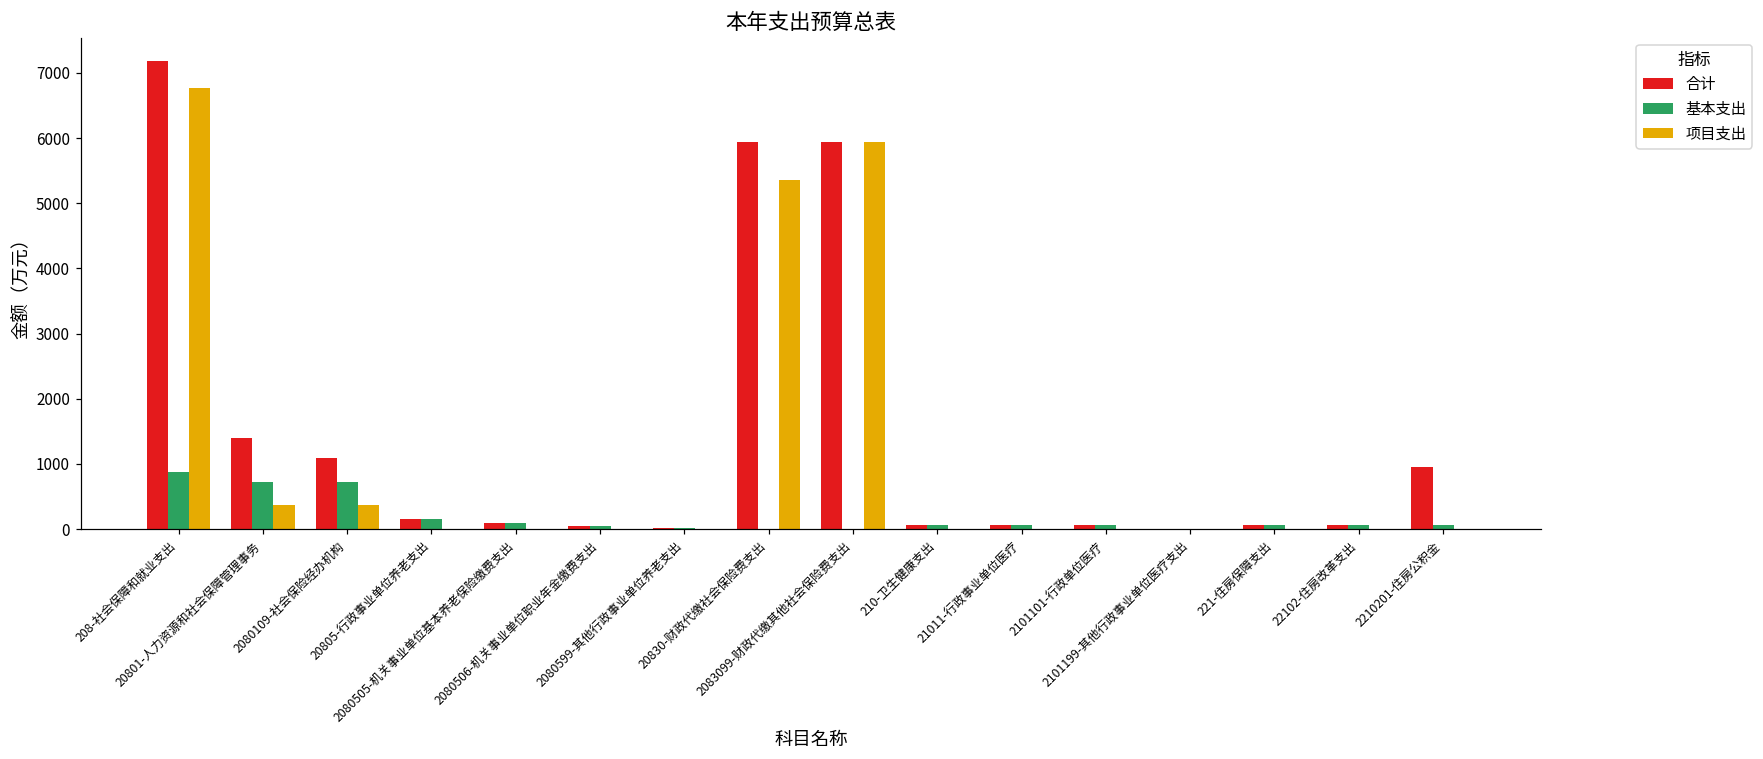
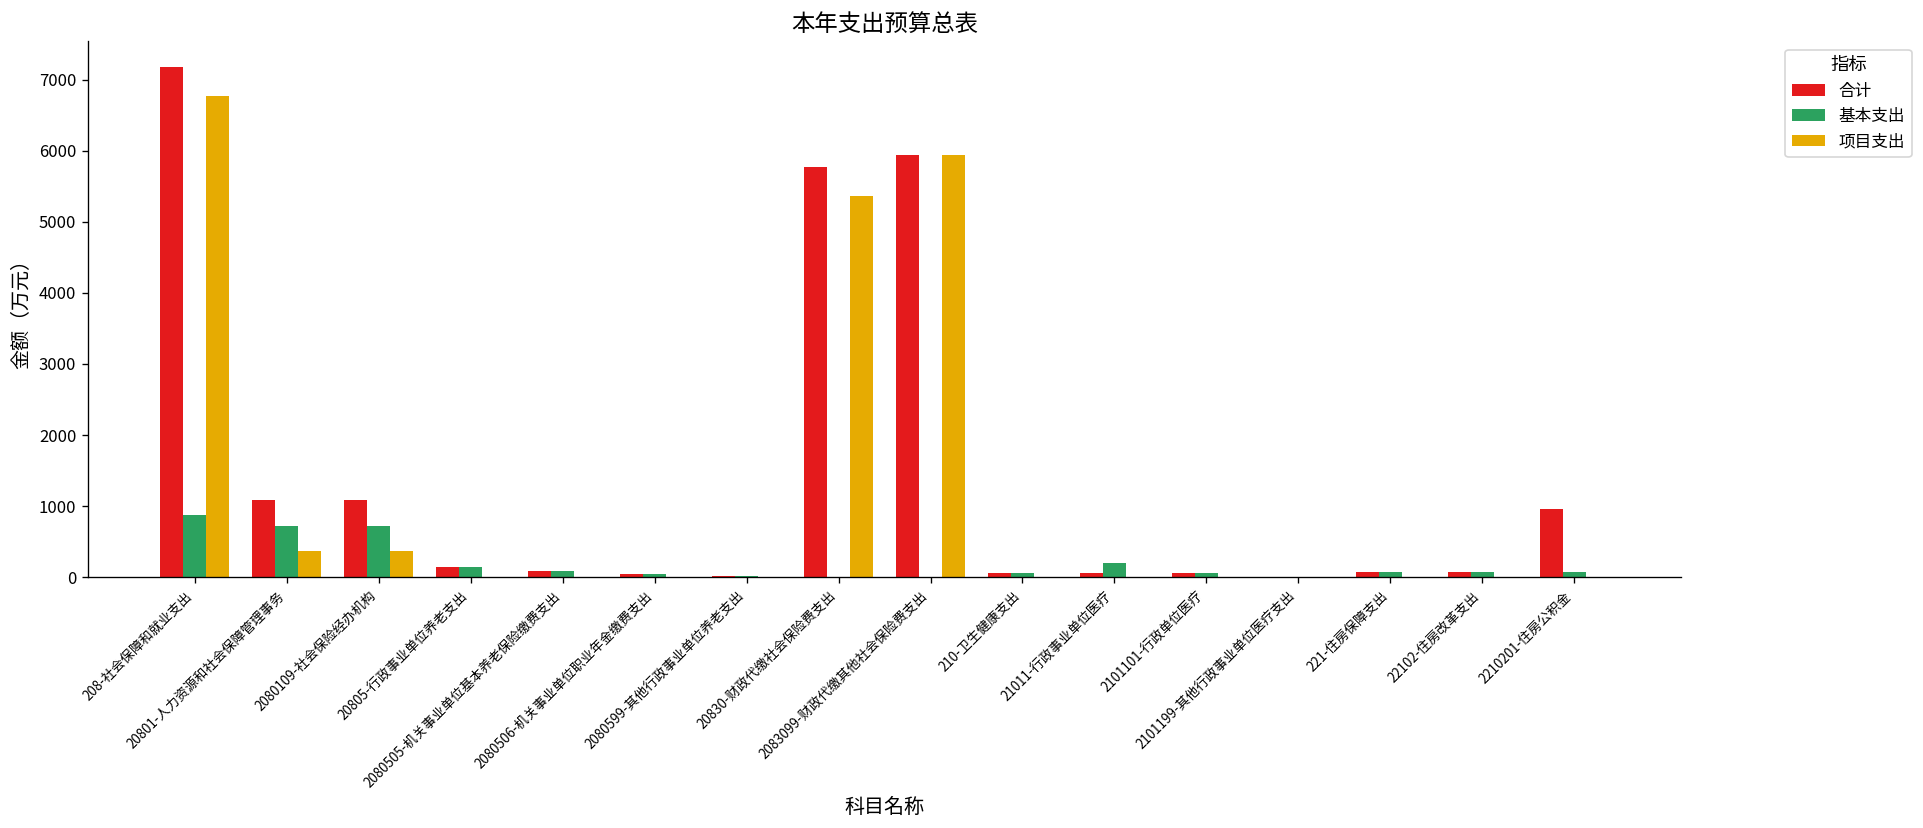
合计, 20801-人力资源和社会保障管理事务: 1400 -> 1100
合计, 20830-财政代缴社会保险费支出: 5900 -> 5800
基本支出, 21011-行政事业单位医疗: 100 -> 200
